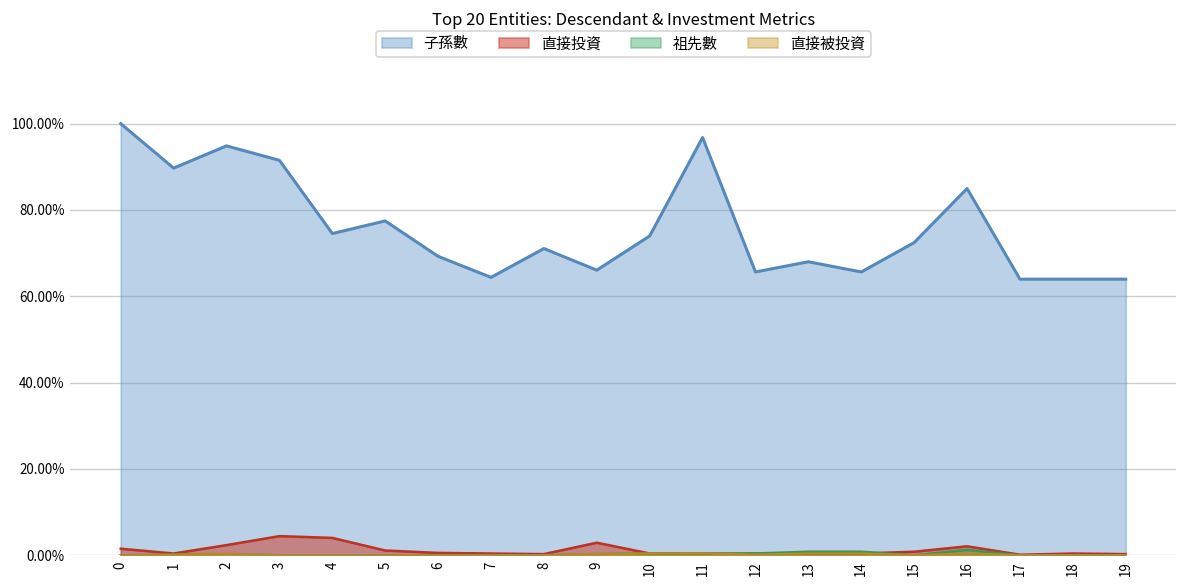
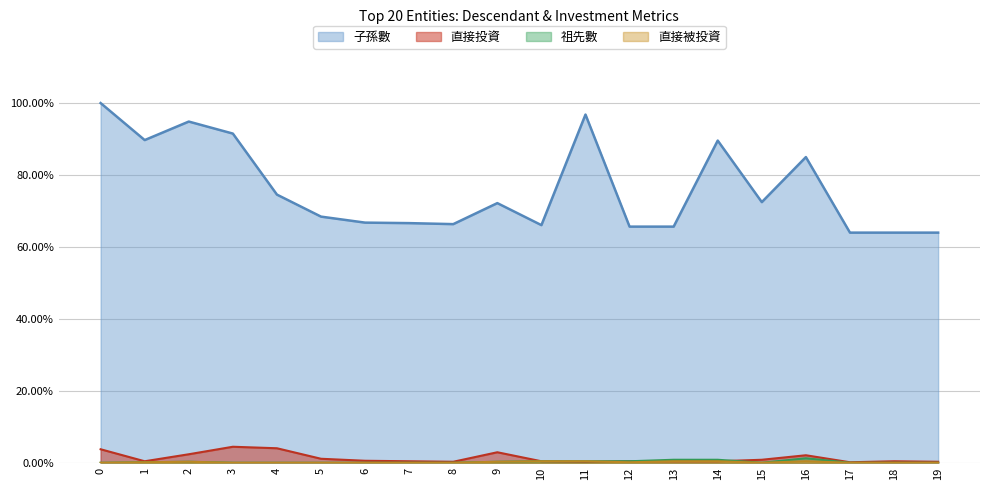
直接投資, 0: 2% -> 4%
子孫數, 5: 77% -> 68%
子孫數, 6: 69% -> 67%
子孫數, 7: 64% -> 67%
子孫數, 8: 71% -> 66%
子孫數, 9: 66% -> 72%
子孫數, 10: 74% -> 66%
子孫數, 13: 68% -> 66%
子孫數, 14: 66% -> 90%
